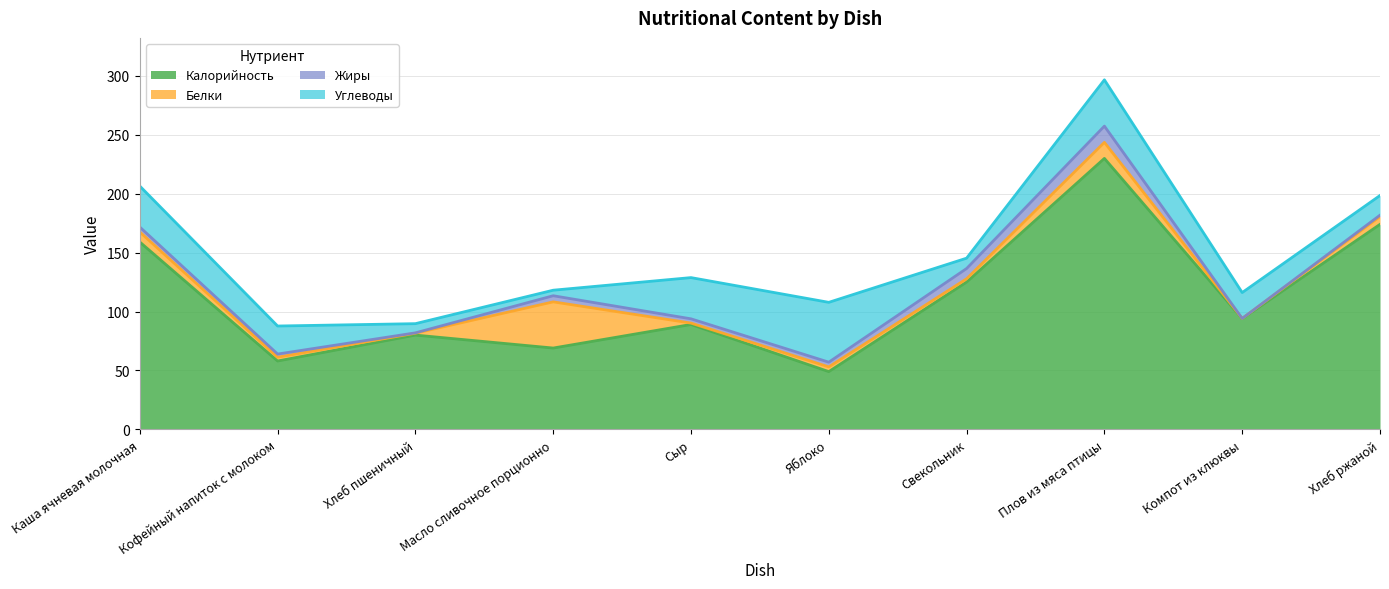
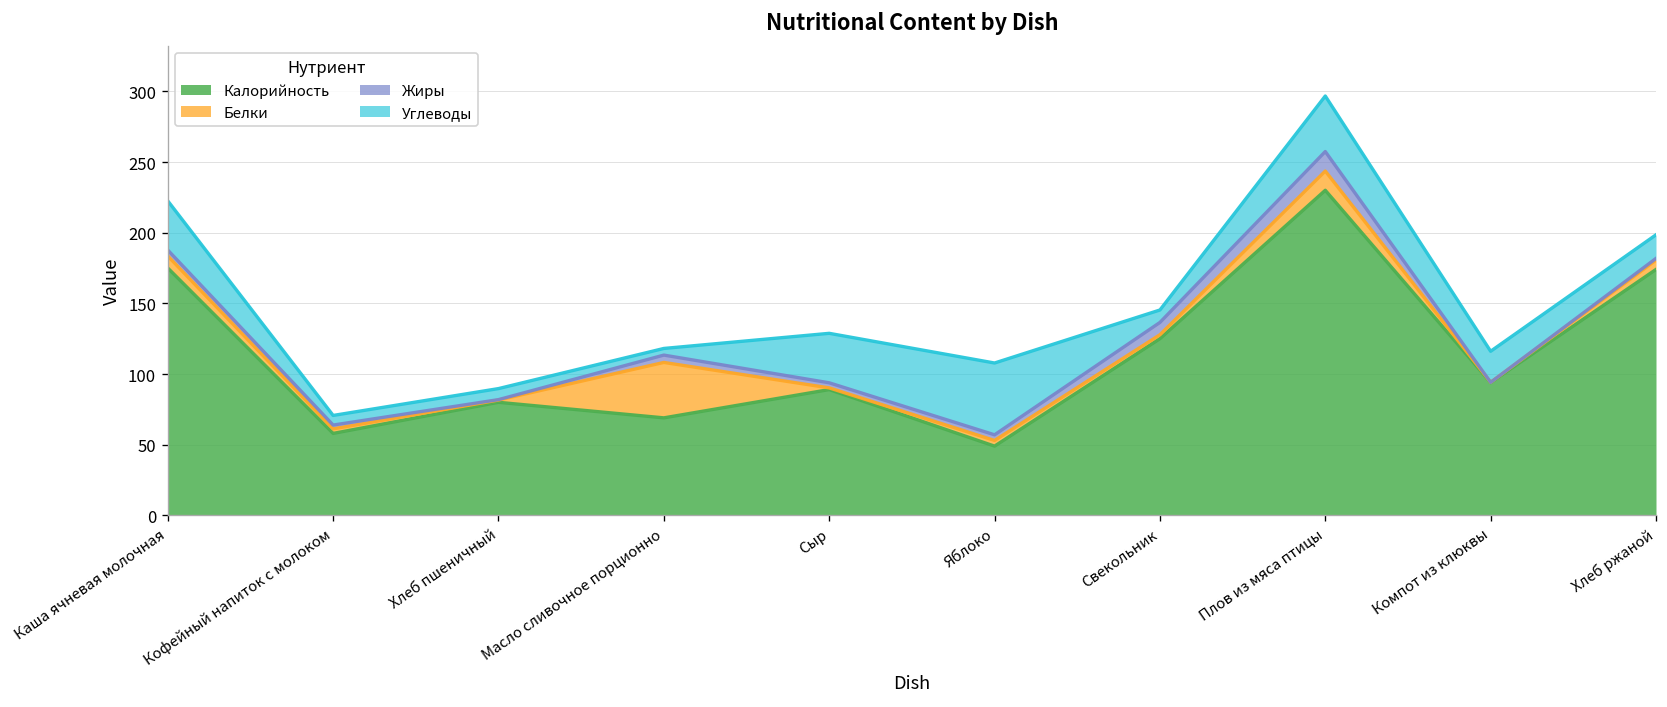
Калорийность, Каша ячневая молочная: 159 -> 175
Углеводы, Кофейный напиток с молоком: 24 -> 7
